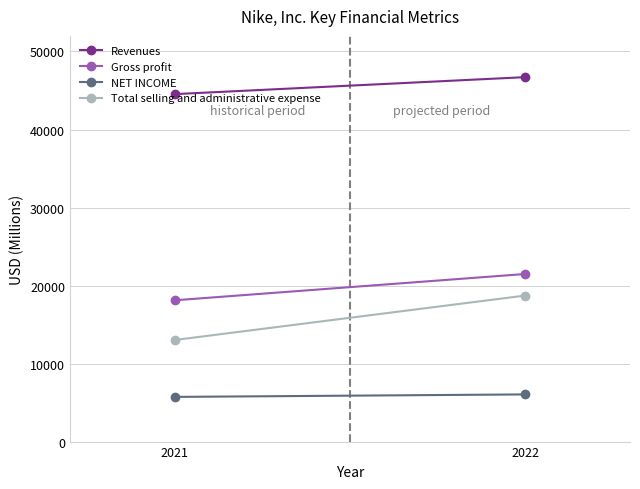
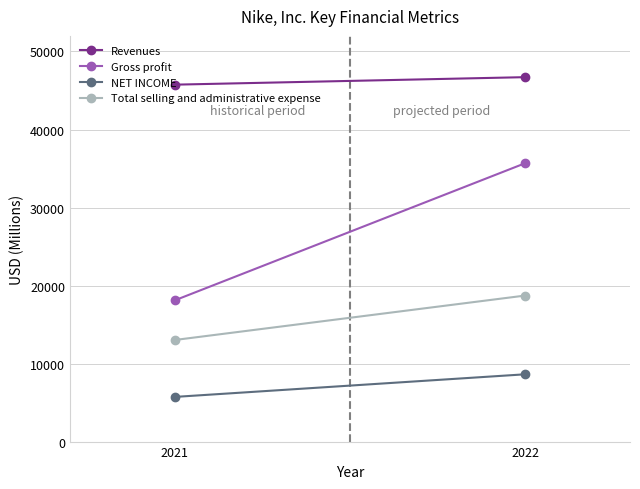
Revenues, 2021: 45000 -> 46000
Gross profit, 2022: 21000 -> 36000
NET INCOME, 2022: 6000 -> 9000
